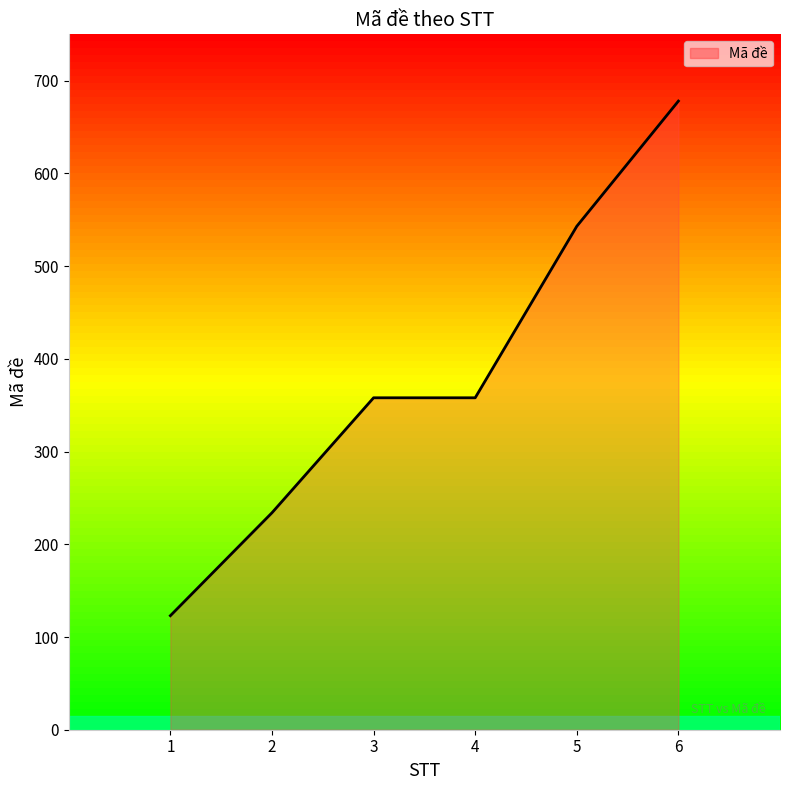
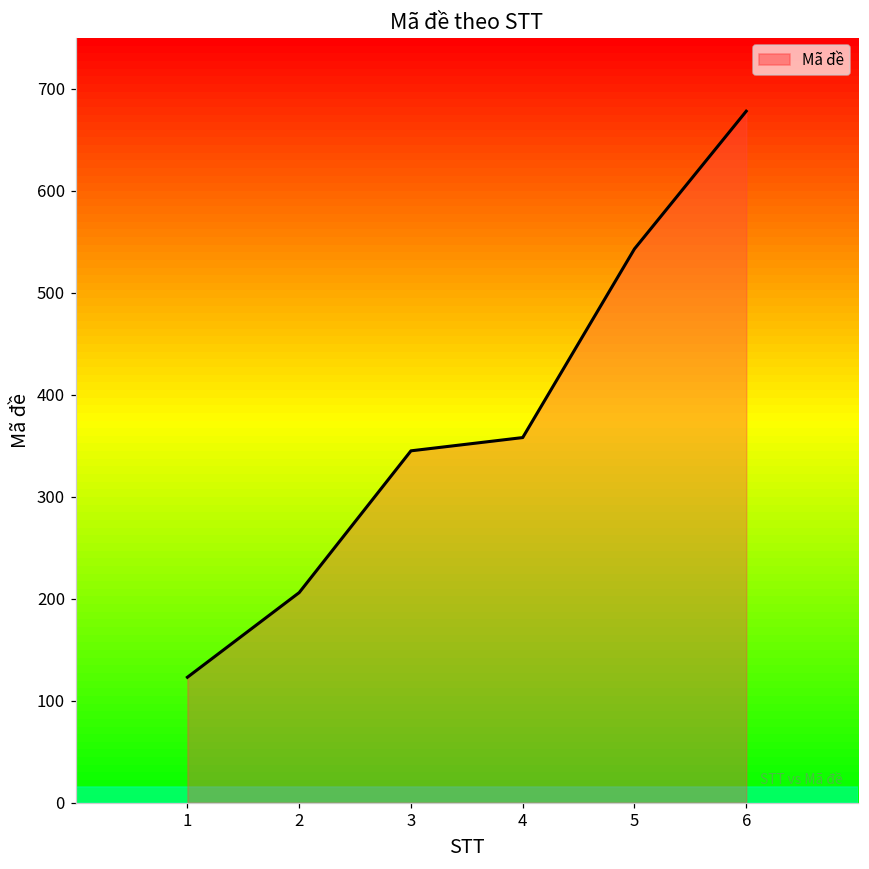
2: 230 -> 210
3: 360 -> 350
